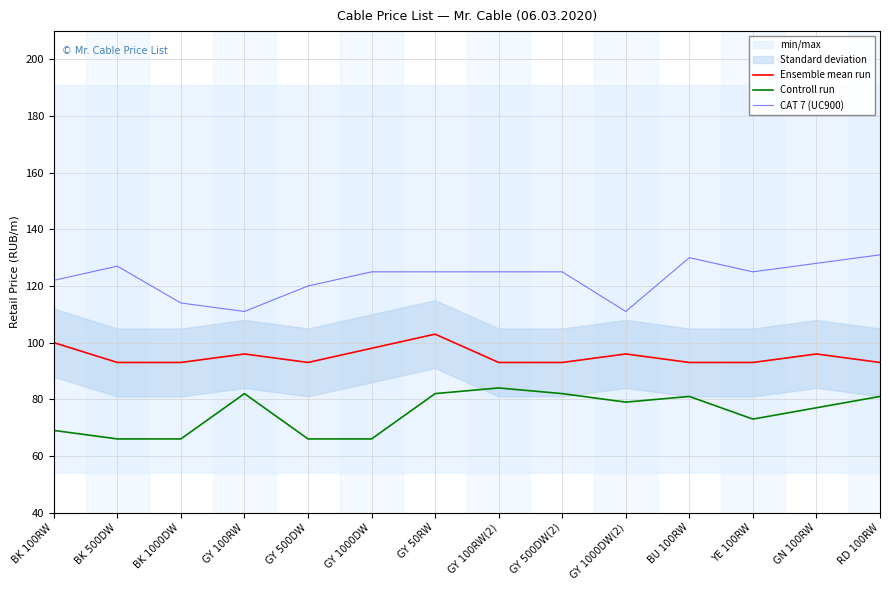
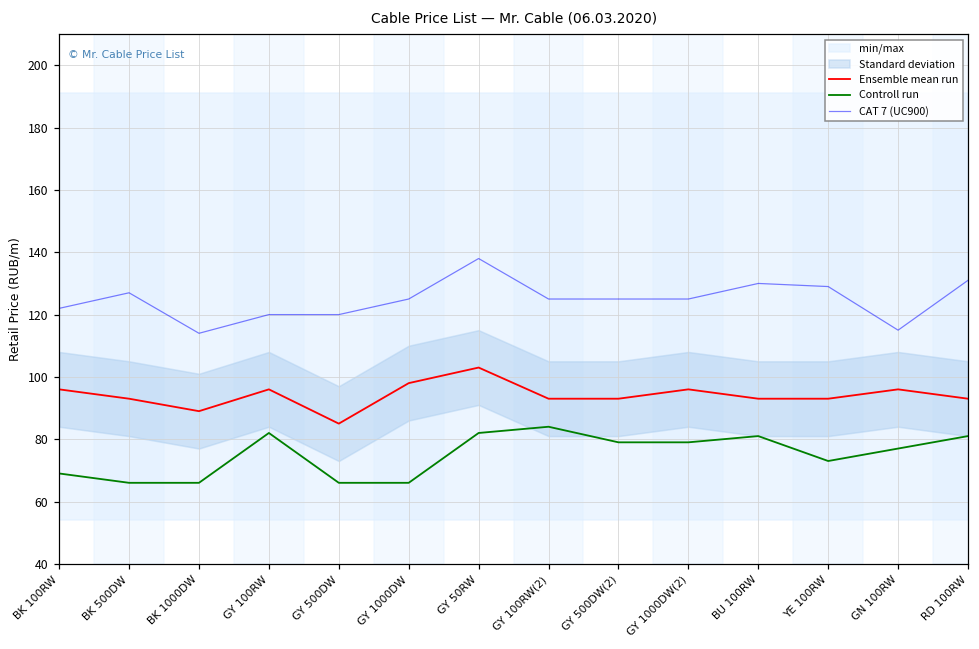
Ensemble mean run, BK 100RW: 100 -> 96
Ensemble mean run, BK 1000DW: 93 -> 89
CAT 7 (UC900), GY 100RW: 111 -> 120
Ensemble mean run, GY 500DW: 93 -> 85
CAT 7 (UC900), GY 50RW: 125 -> 138
Controll run, GY 500DW(2): 82 -> 79
CAT 7 (UC900), GY 1000DW(2): 111 -> 125
CAT 7 (UC900), YE 100RW: 125 -> 129
CAT 7 (UC900), GN 100RW: 128 -> 115
